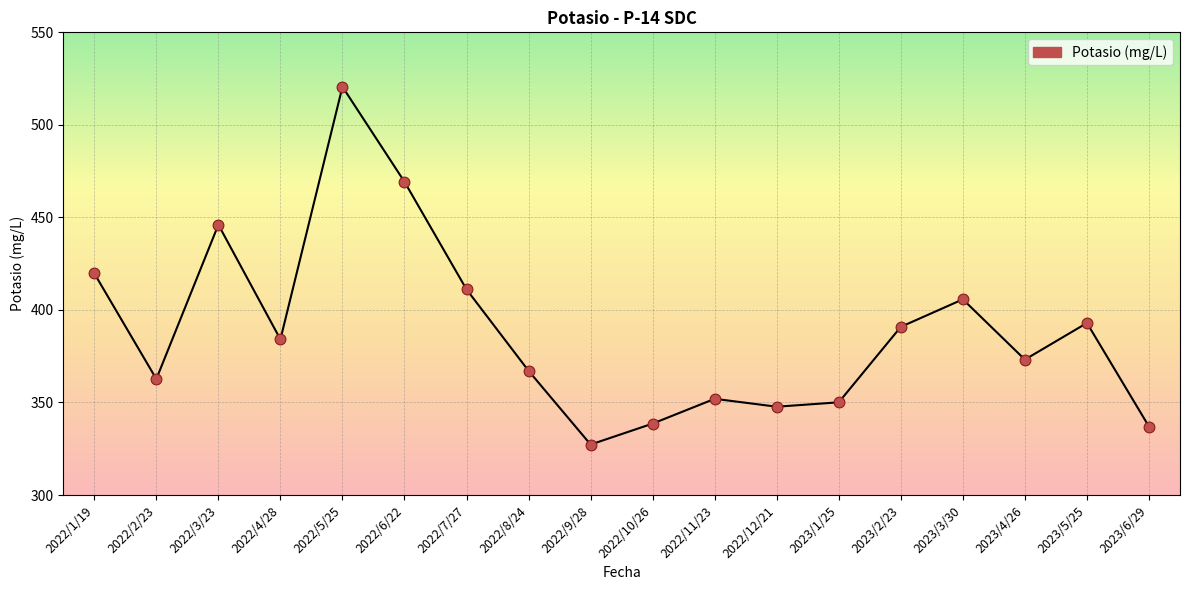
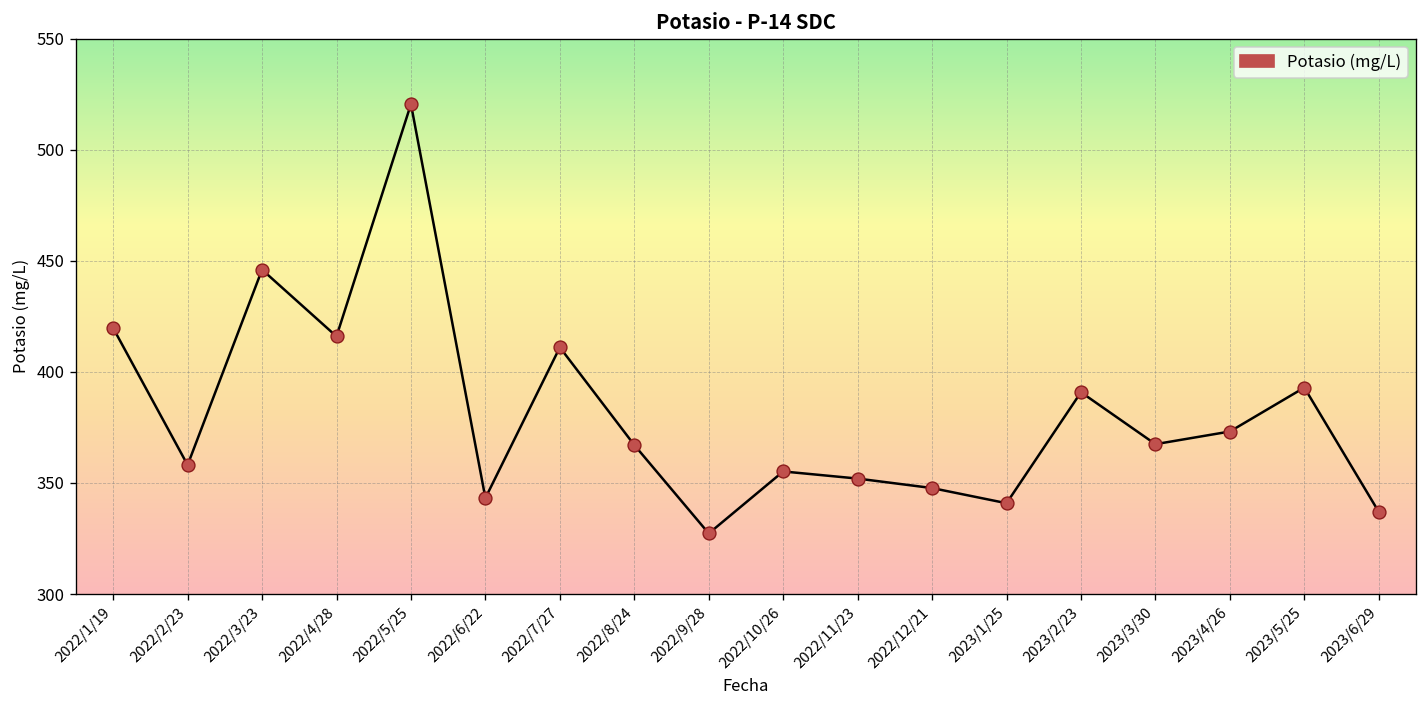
2022/2/23: 363 -> 358
2022/4/28: 384 -> 416
2022/6/22: 469 -> 343
2022/10/26: 339 -> 355
2023/1/25: 350 -> 341
2023/3/30: 406 -> 367
